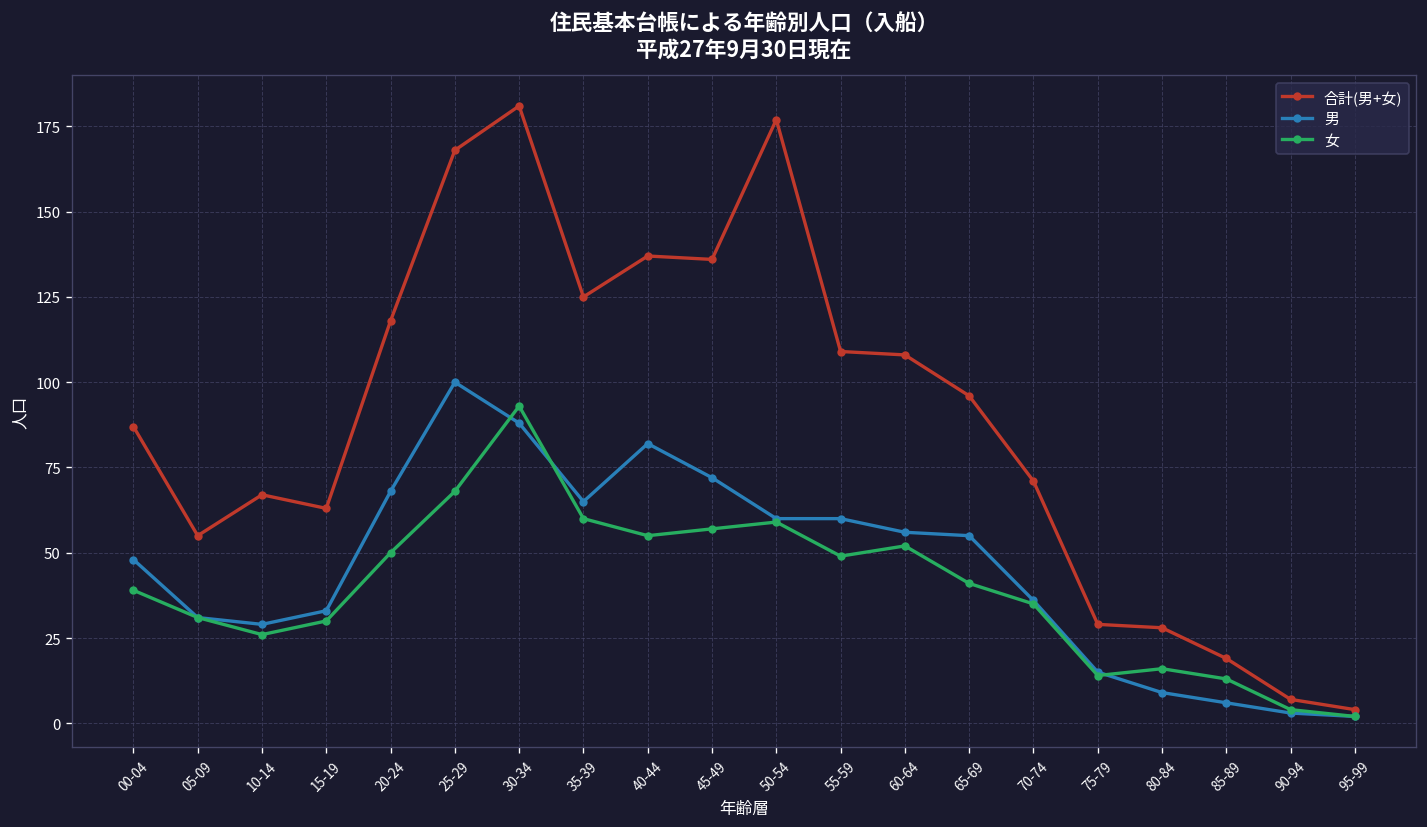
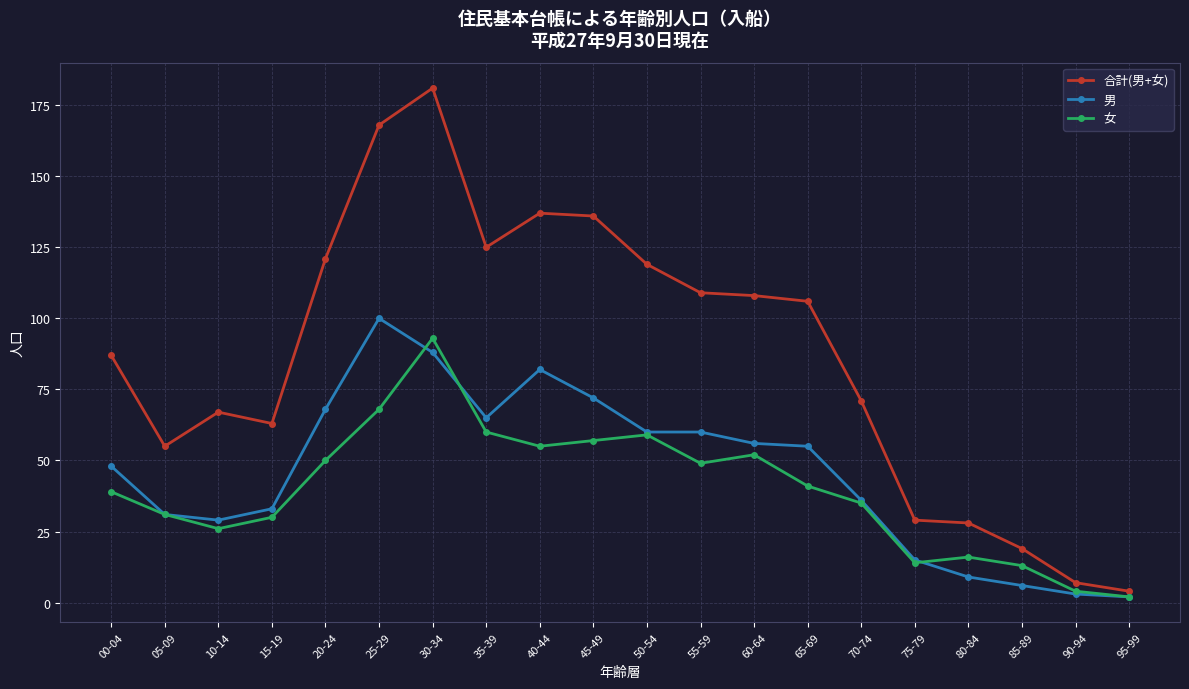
合計(男+女), 20-24: 118 -> 121
合計(男+女), 50-54: 177 -> 119
合計(男+女), 65-69: 96 -> 106
